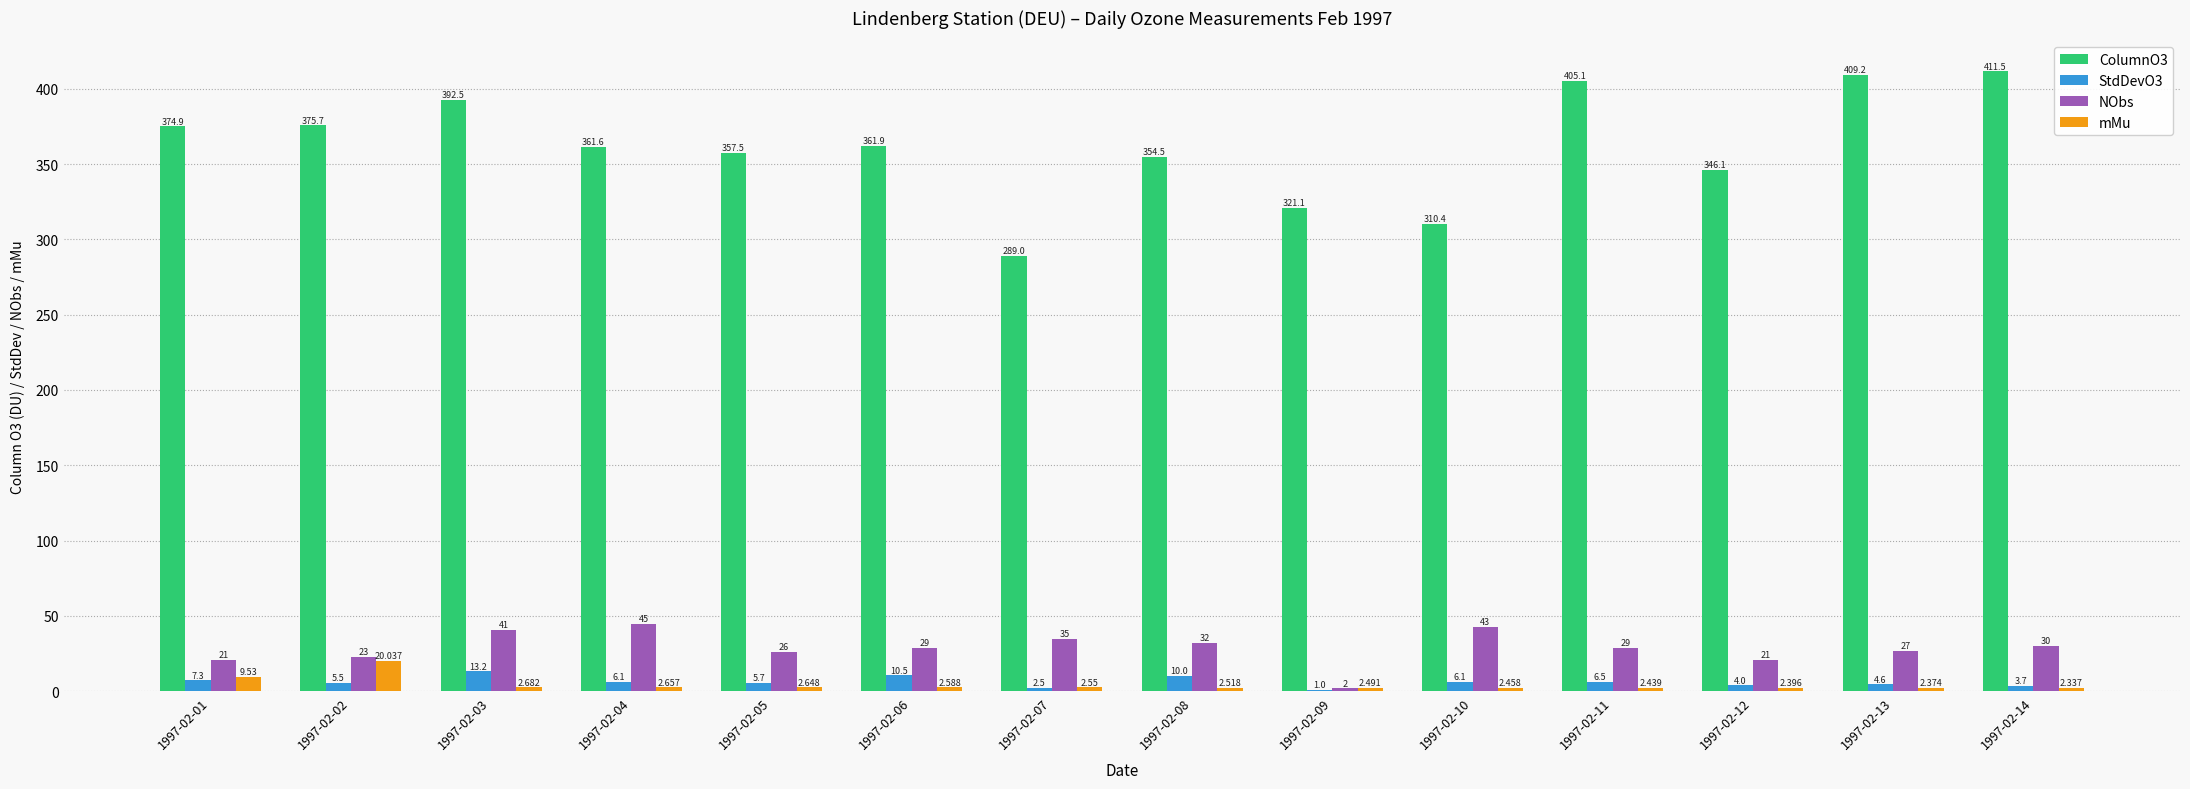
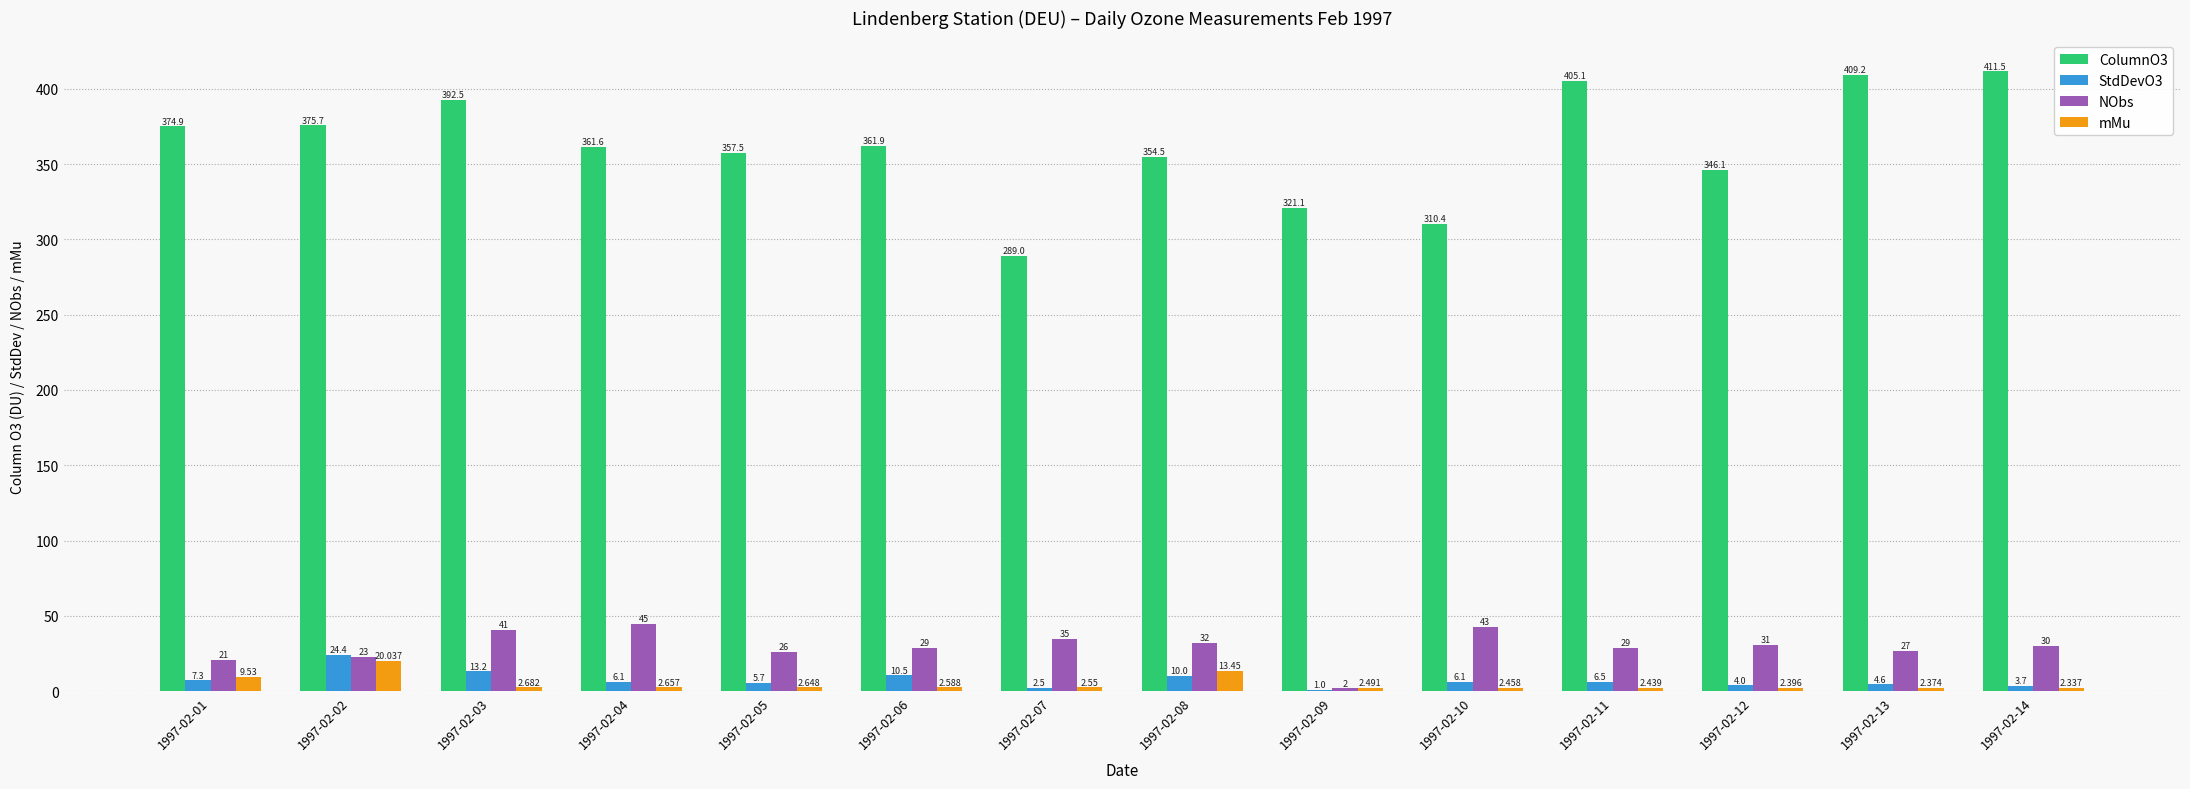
StdDevO3, 1997-02-02: 5.5 -> 24.4
mMu, 1997-02-08: 2.518 -> 13.45
NObs, 1997-02-12: 21 -> 31
